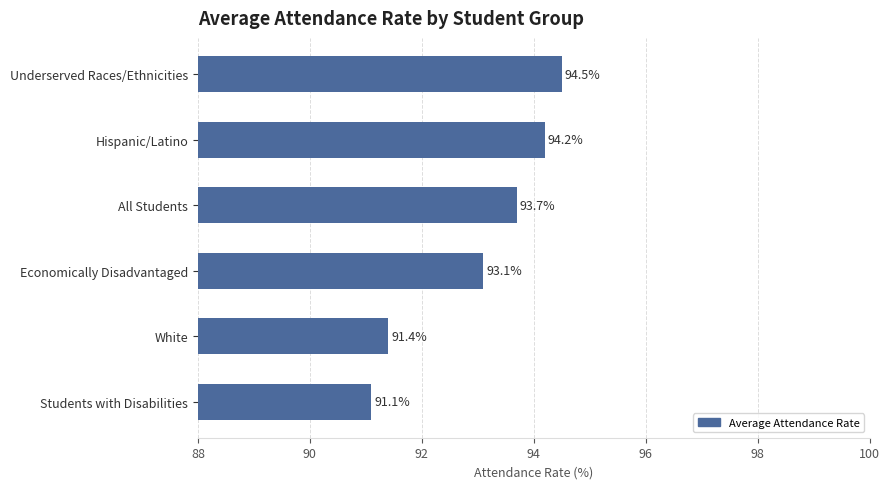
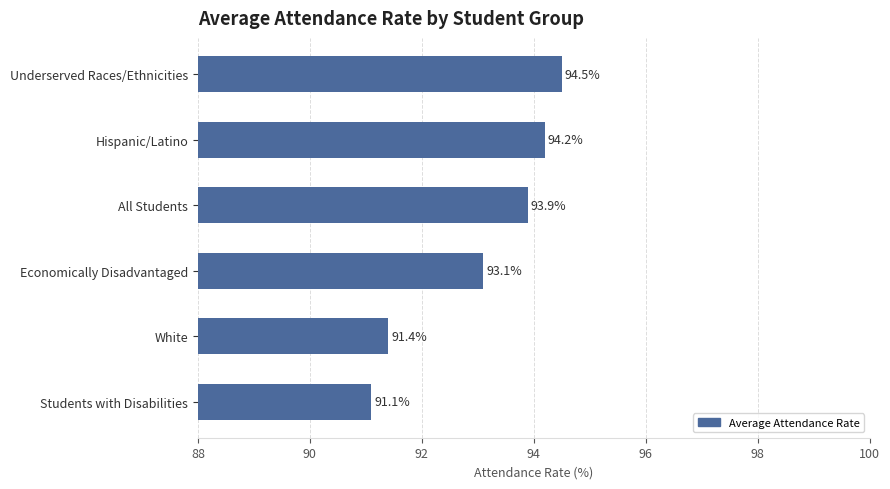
All Students: 93.7% -> 93.9%
